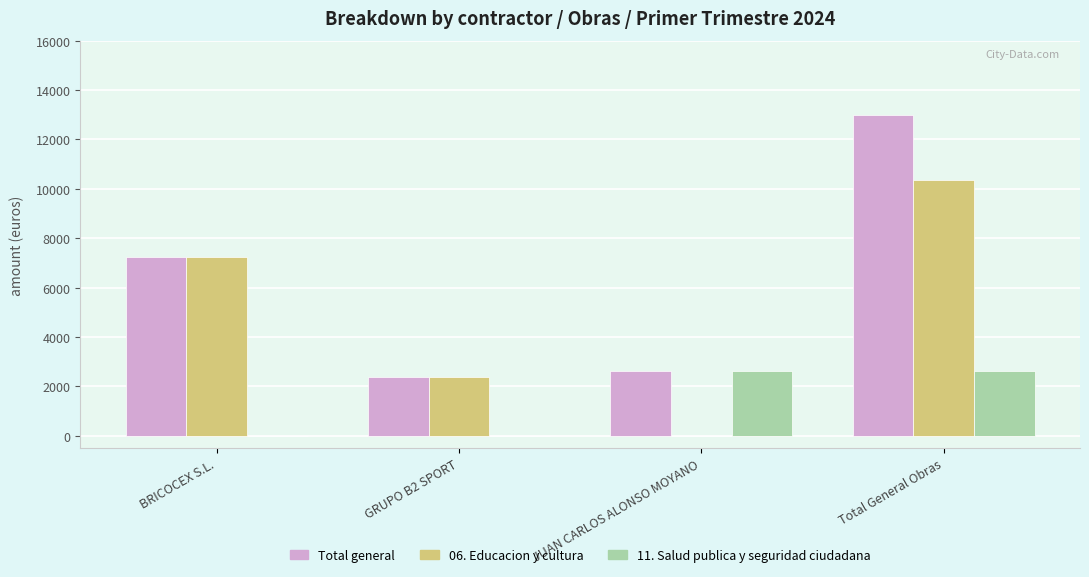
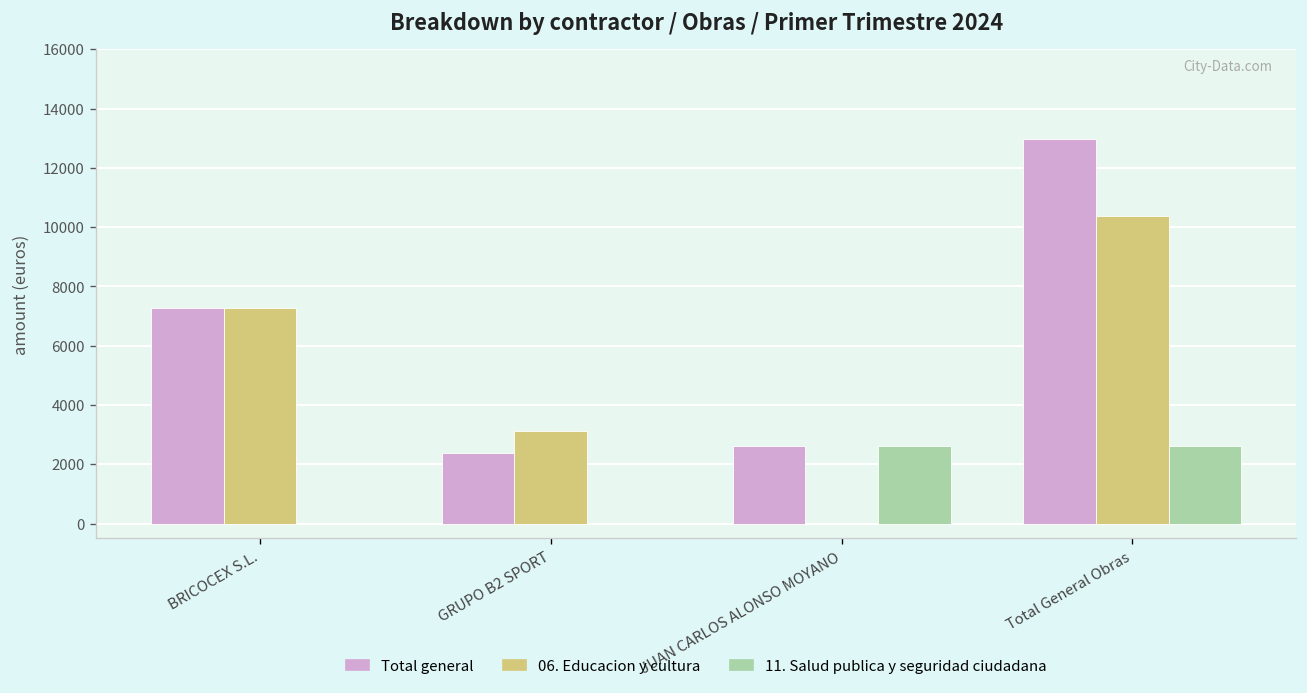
06. Educacion y cultura, GRUPO B2 SPORT: 2400 -> 3100
